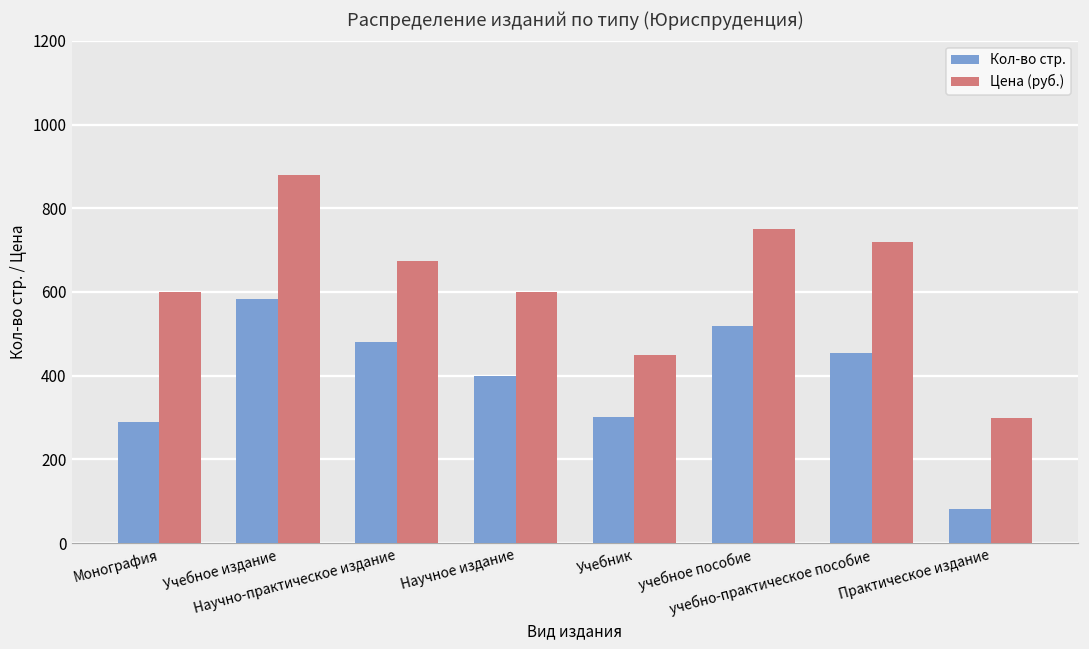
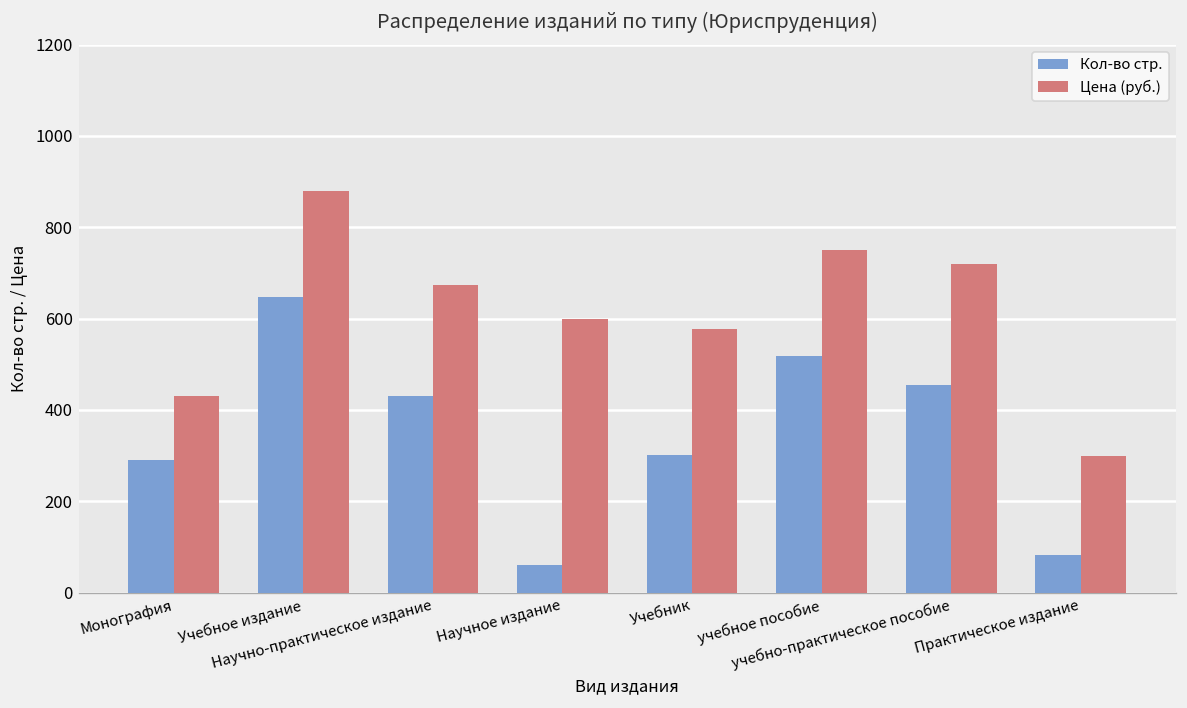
Цена (руб.), Монография: 600 -> 430
Кол-во стр., Учебное издание: 580 -> 650
Кол-во стр., Научно-практическое издание: 480 -> 430
Кол-во стр., Научное издание: 400 -> 60
Цена (руб.), Учебник: 450 -> 580
